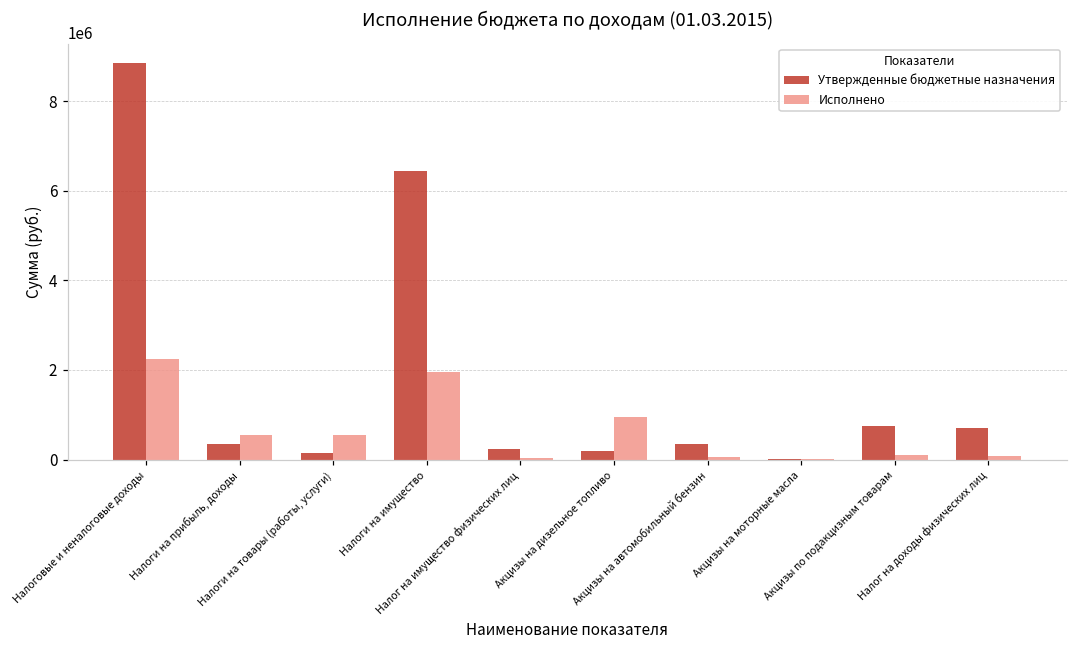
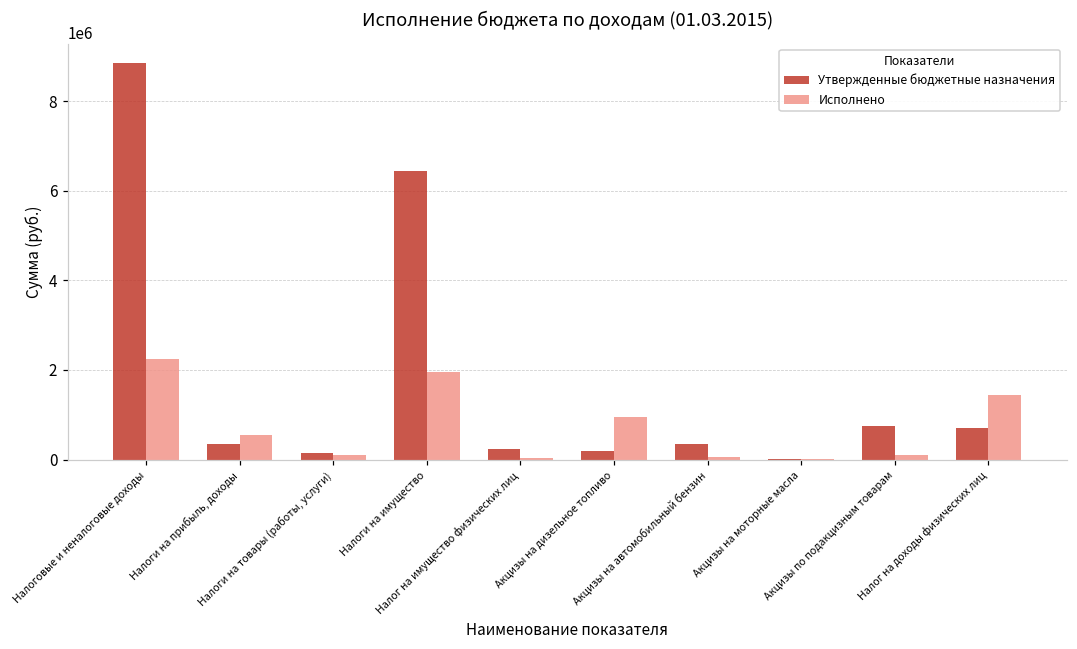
Исполнено, Налоги на товары (работы, услуги): 500000 -> 100000
Исполнено, Налог на доходы физических лиц: 100000 -> 1400000
